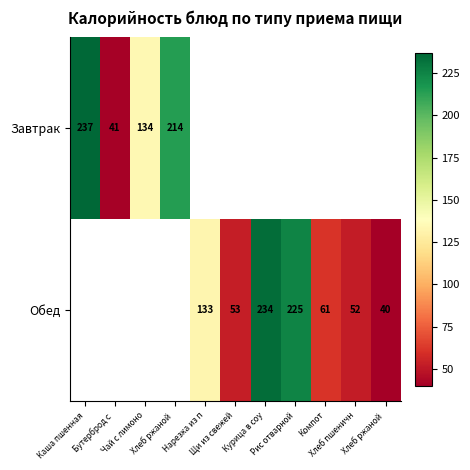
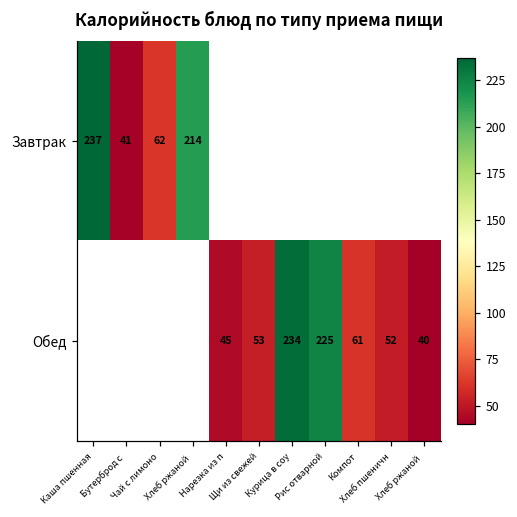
Завтрак, Чай с лимоно: 134 -> 62
Обед, Нарезка из п: 133 -> 45
